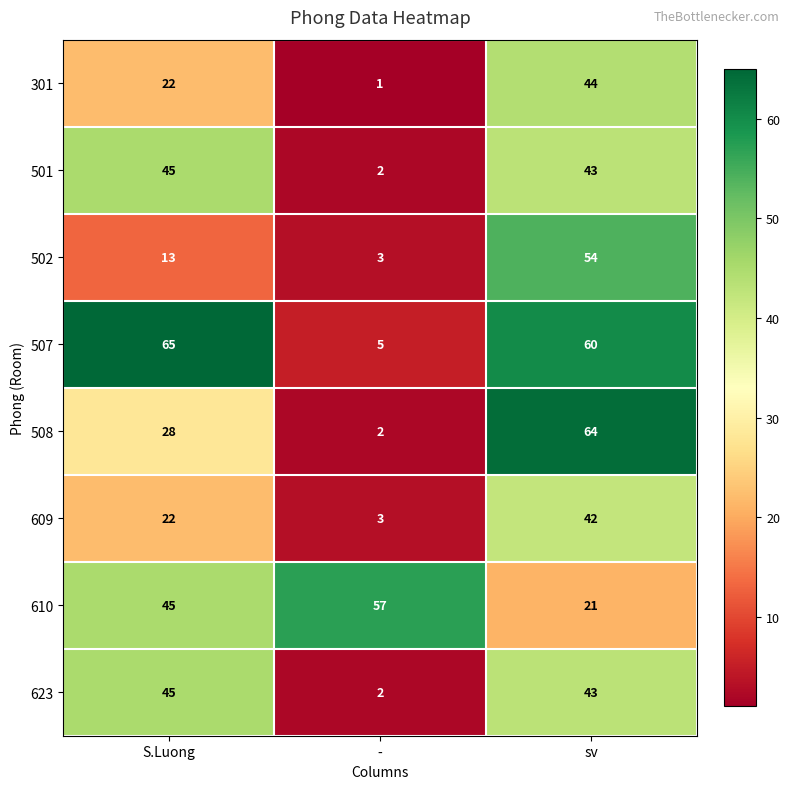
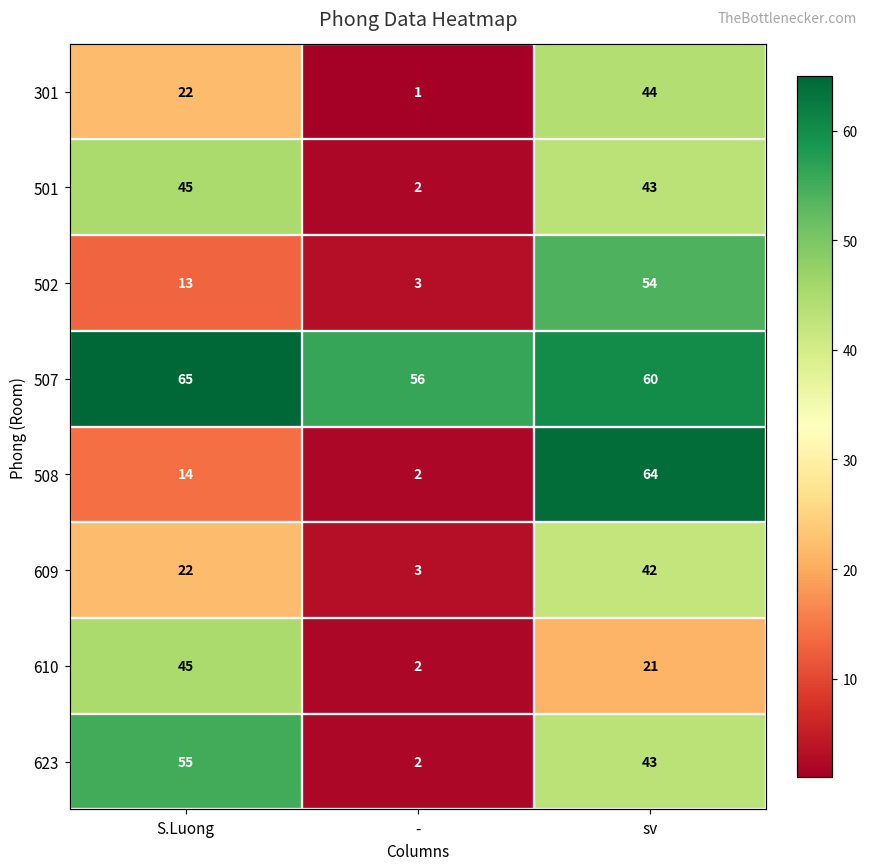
507, -: 5 -> 56
508, S.Luong: 28 -> 14
610, -: 57 -> 2
623, S.Luong: 45 -> 55
